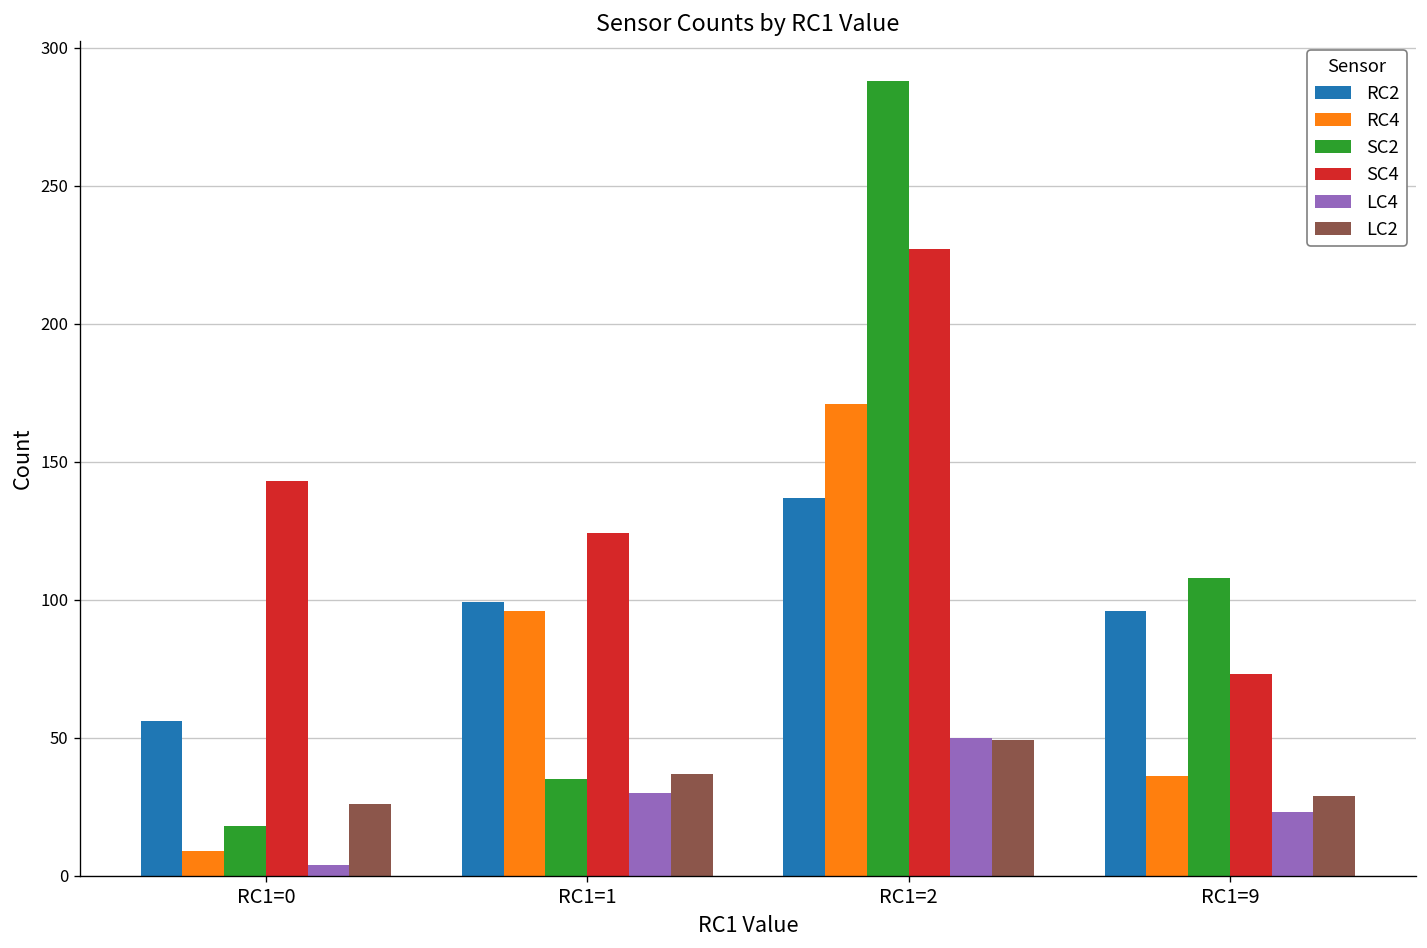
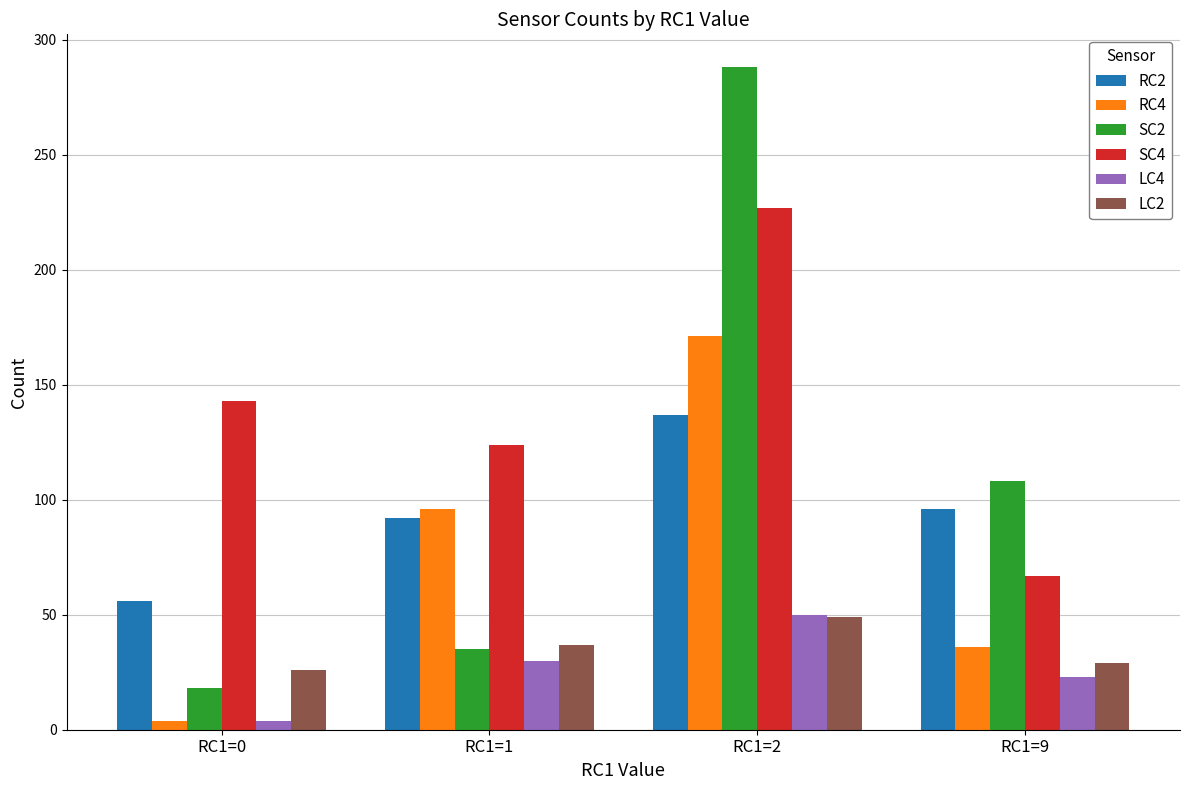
RC4, RC1=0: 9 -> 4
RC2, RC1=1: 99 -> 92
SC4, RC1=9: 73 -> 67
